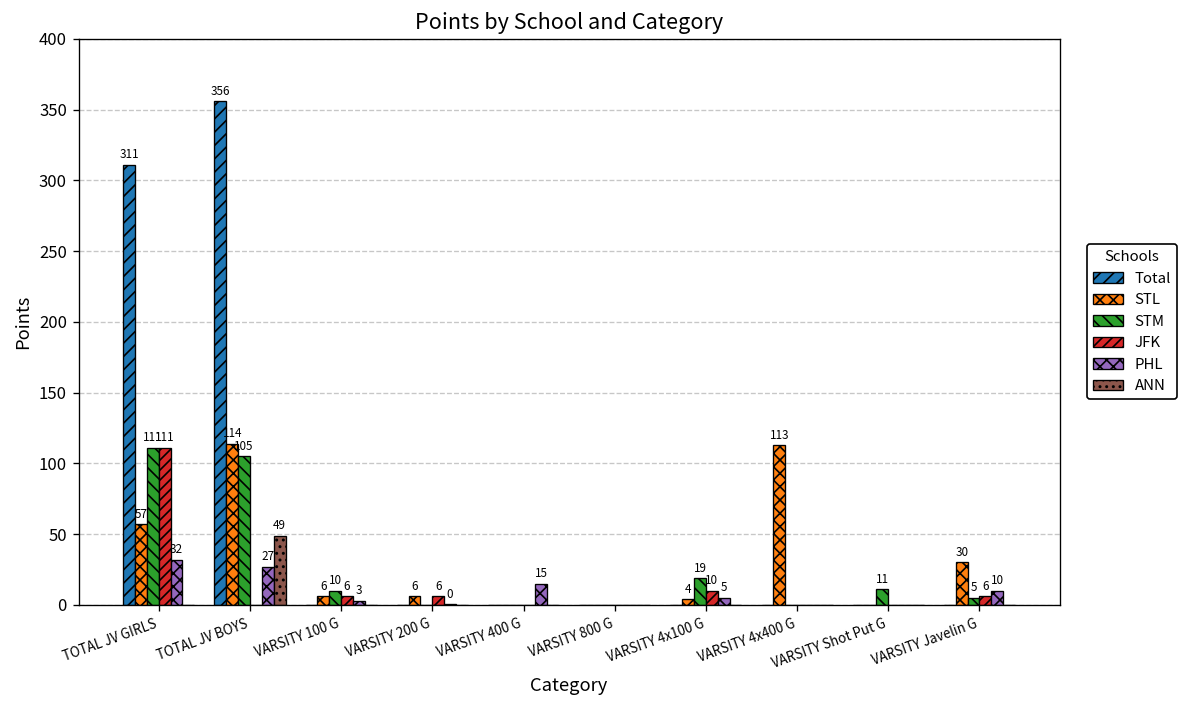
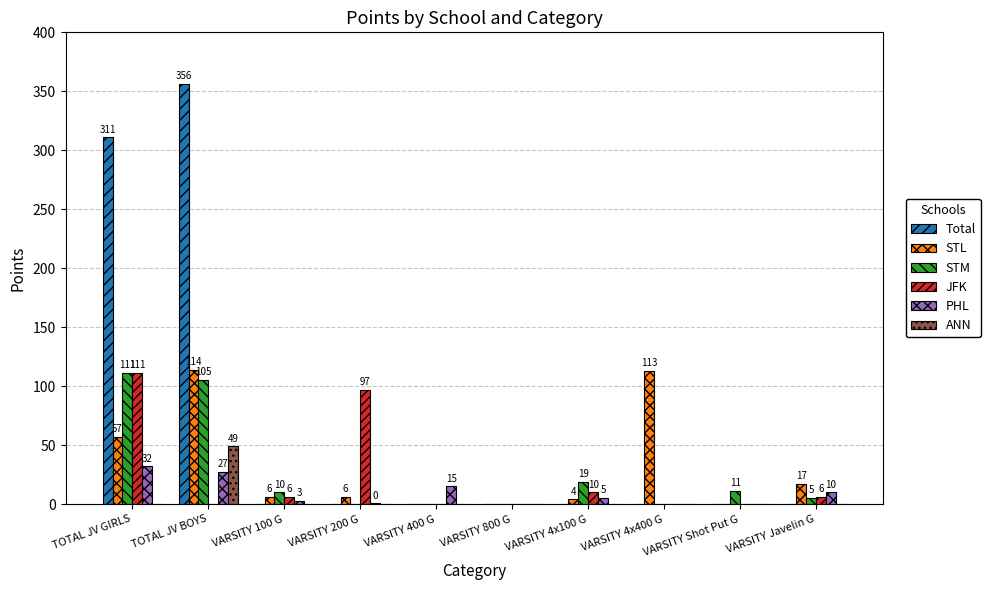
JFK, VARSITY 200 G: 6 -> 97
STL, VARSITY Javelin G: 30 -> 17
